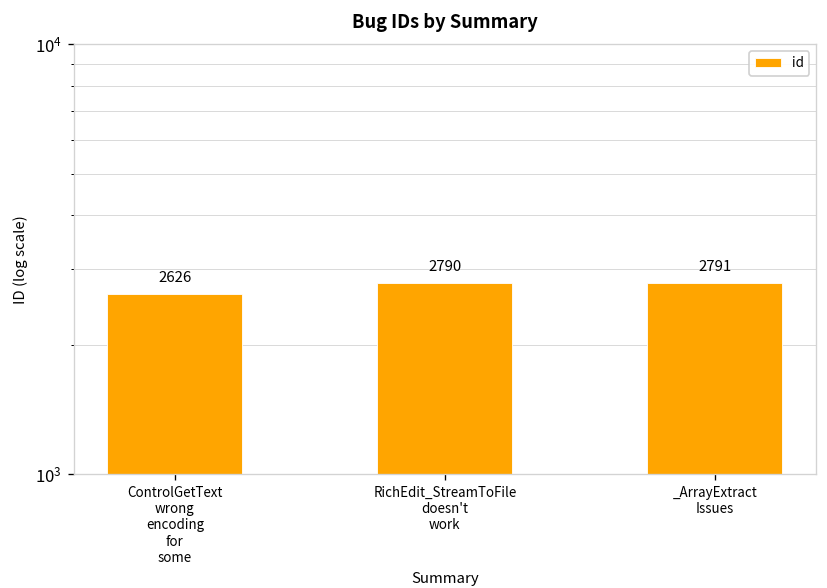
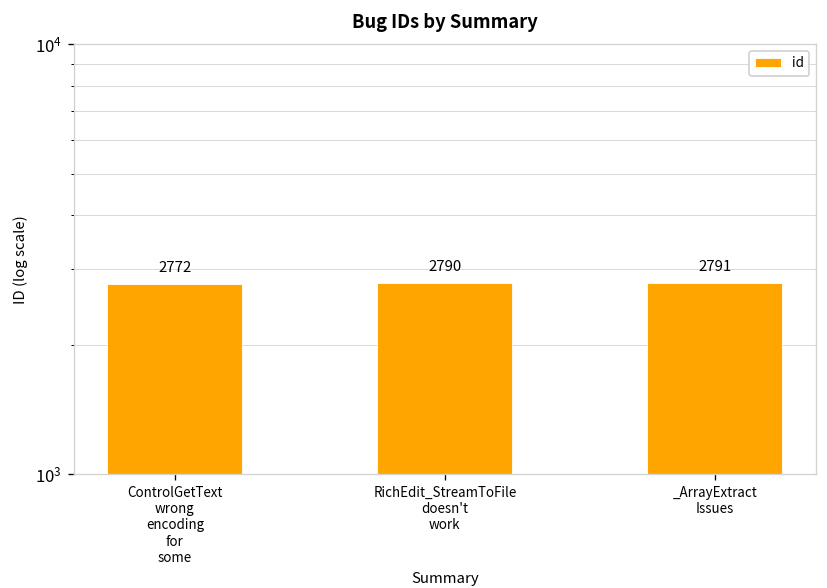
ControlGetText wrong encoding for some: 2626 -> 2772
